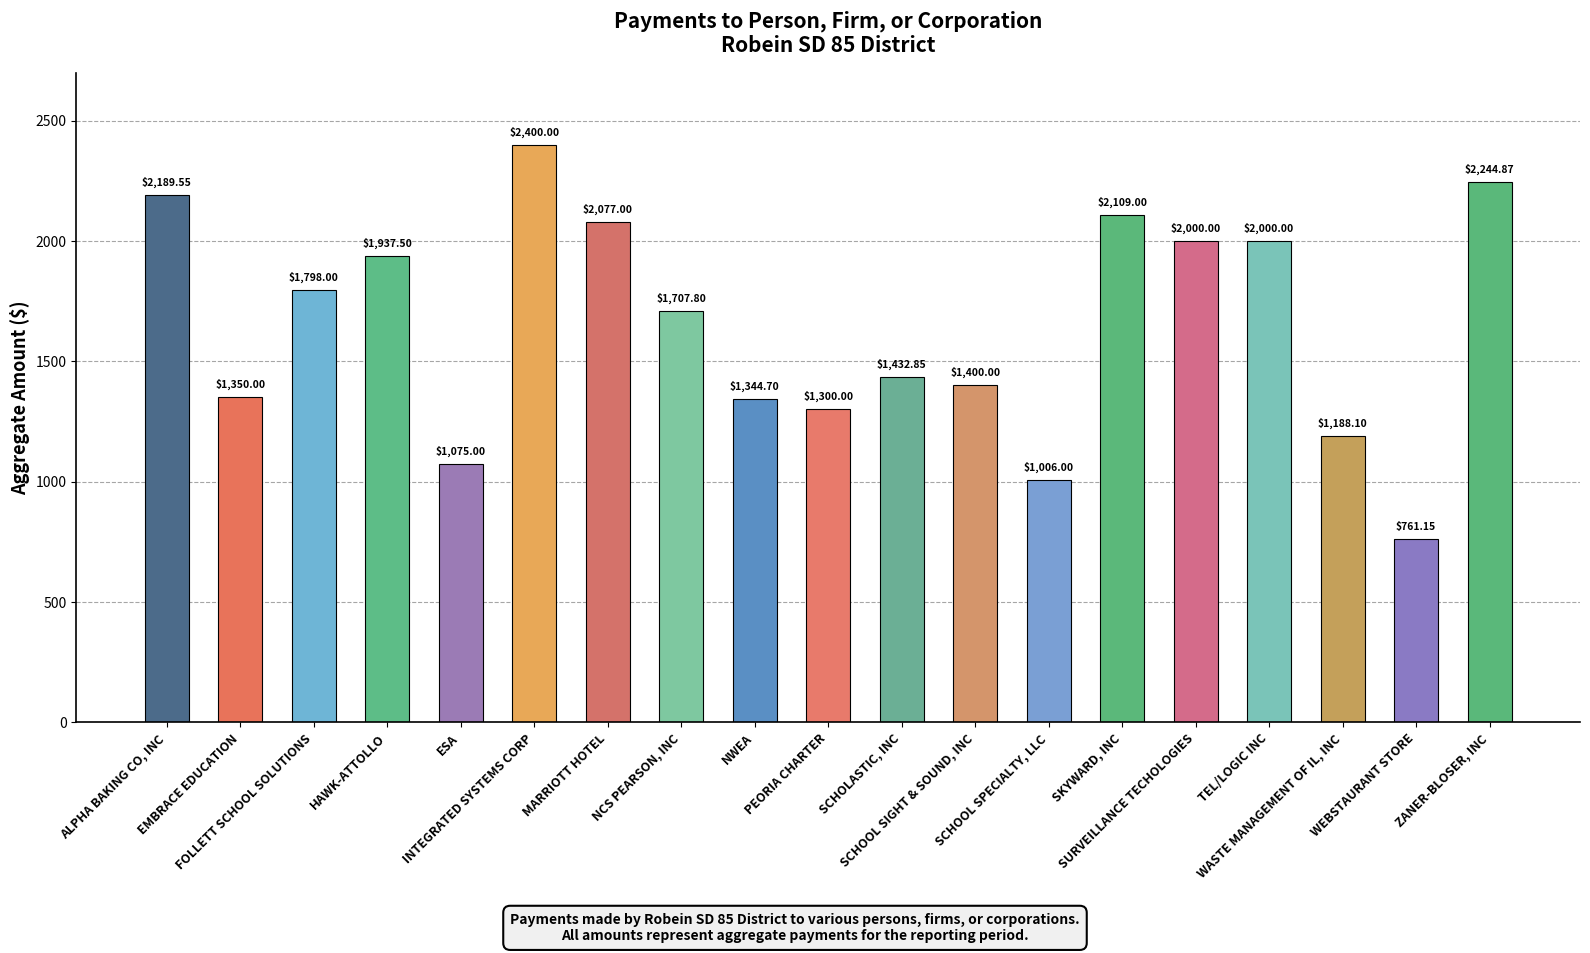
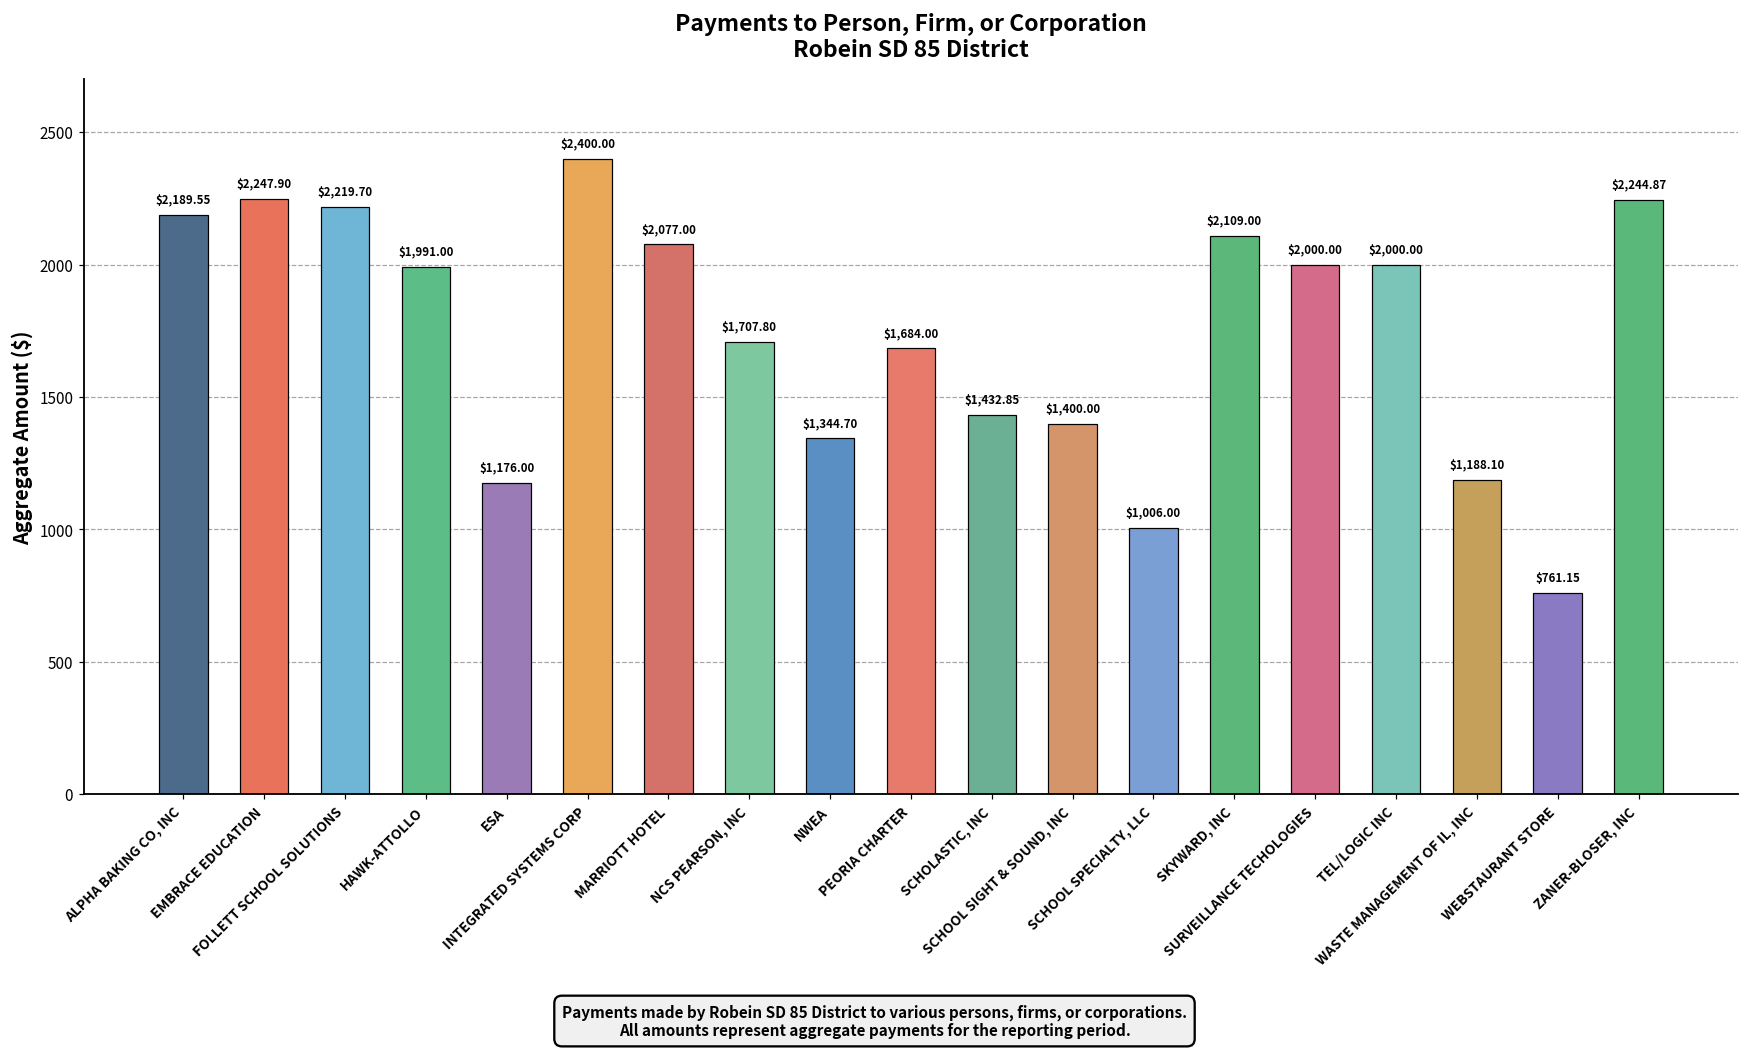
EMBRACE EDUCATION: $1,350.00 -> $2,247.90
FOLLETT SCHOOL SOLUTIONS: $1,798.00 -> $2,219.70
HAWK-ATTOLLO: $1,937.50 -> $1,991.00
ESA: $1,075.00 -> $1,176.00
PEORIA CHARTER: $1,300.00 -> $1,684.00
